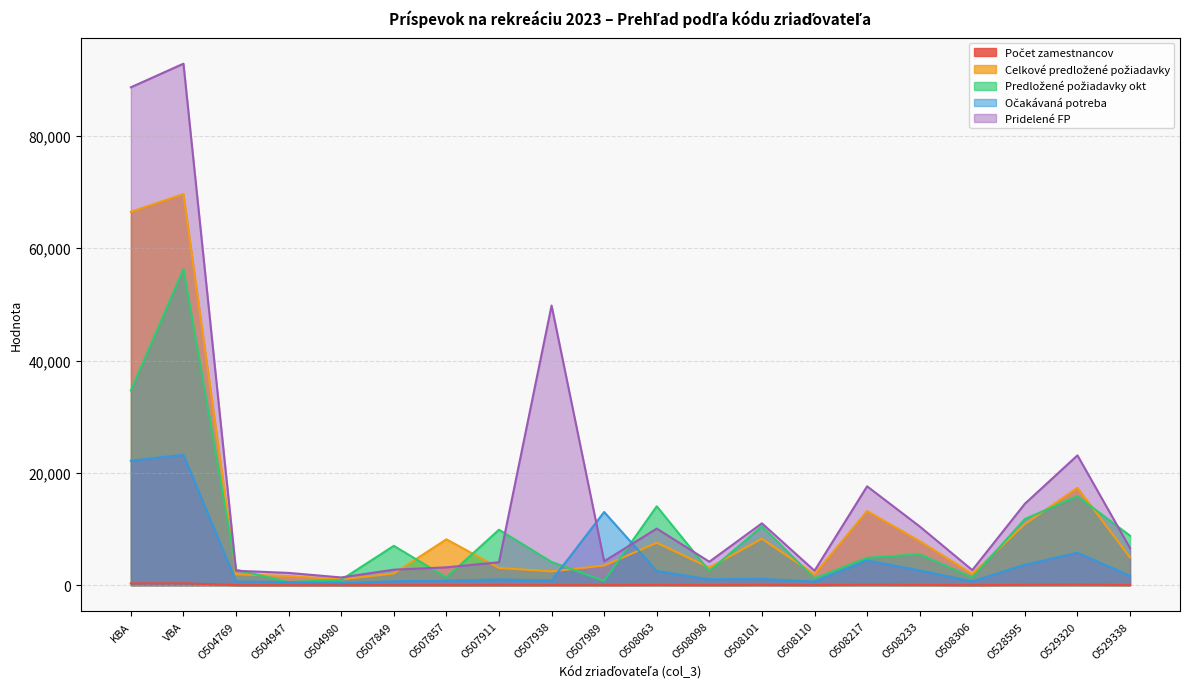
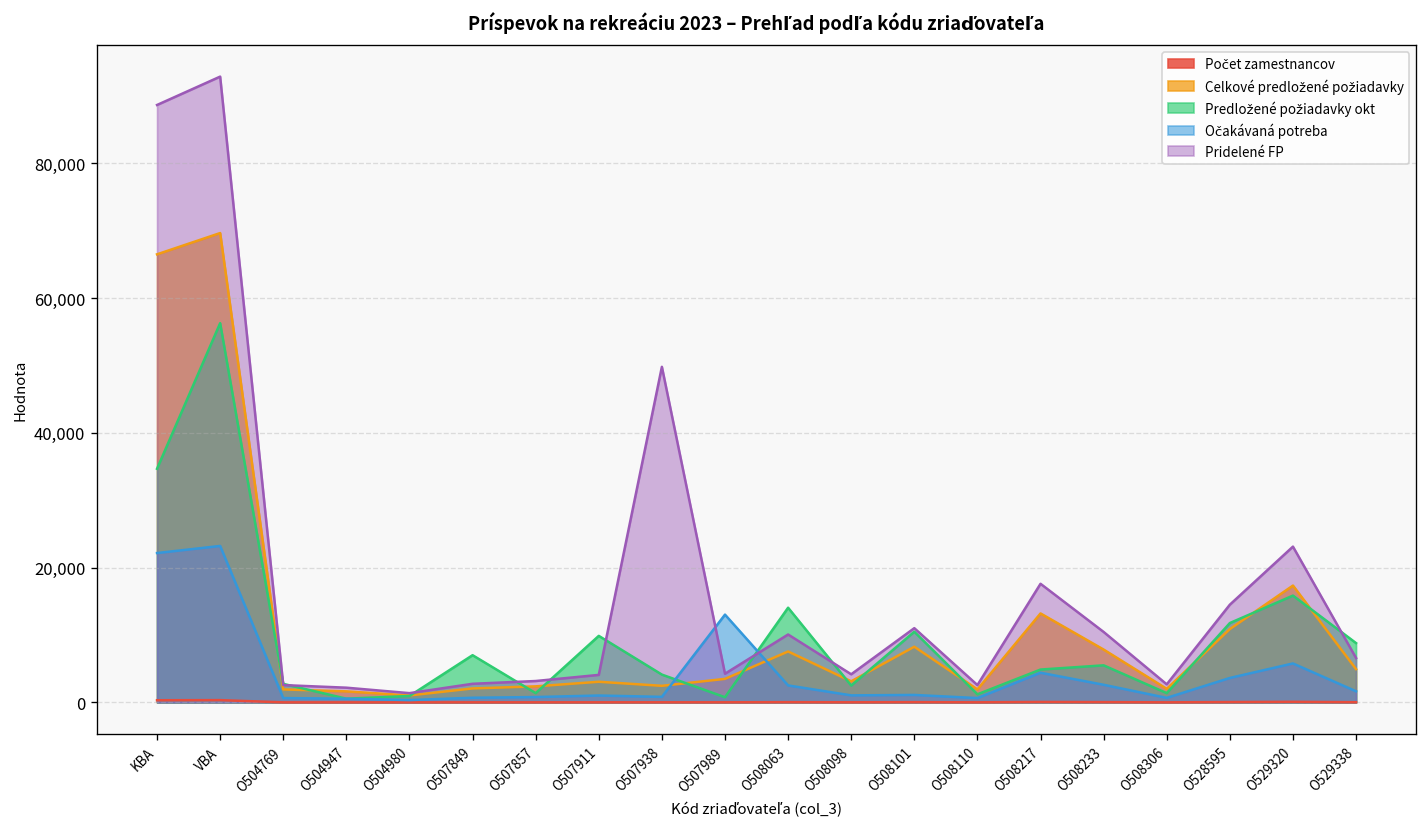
Celkové predložené požiadavky, O507857: 8,000 -> 2,000
